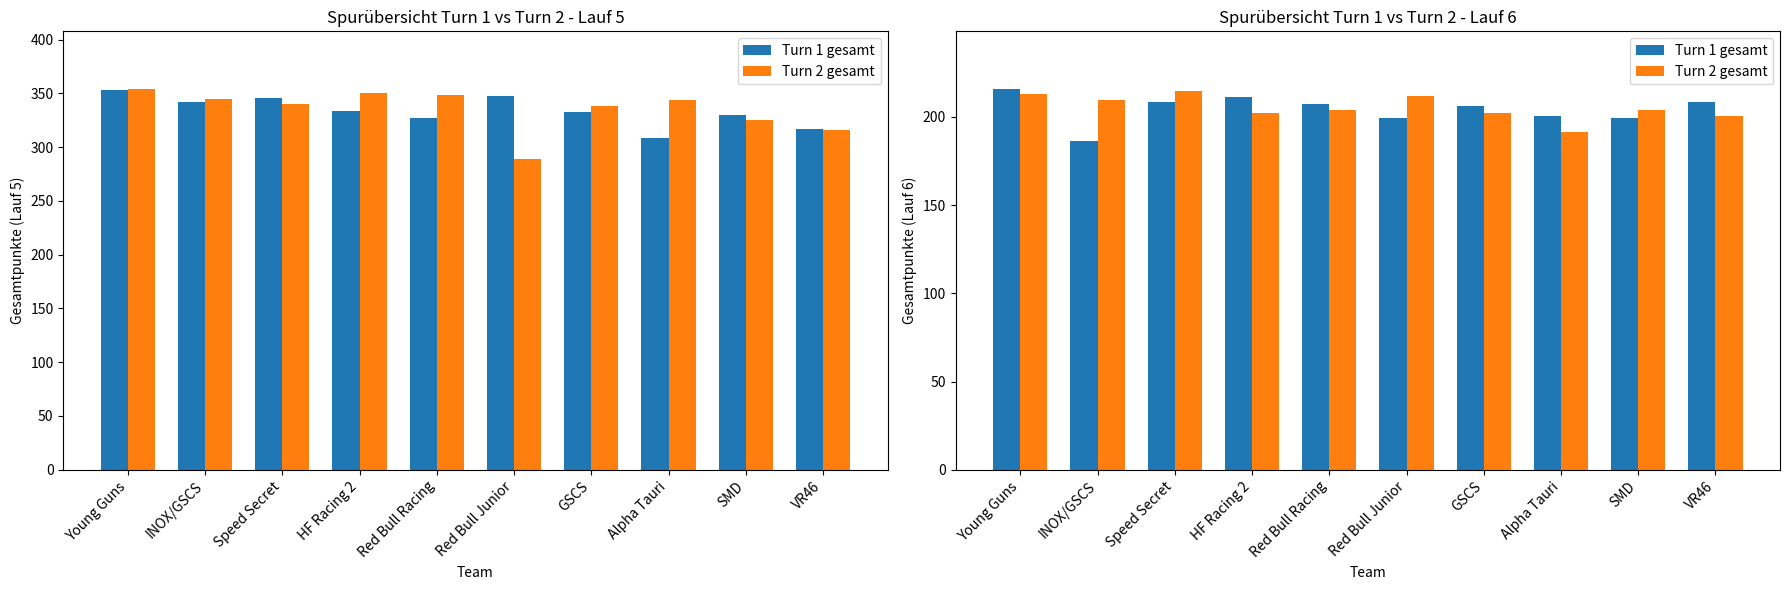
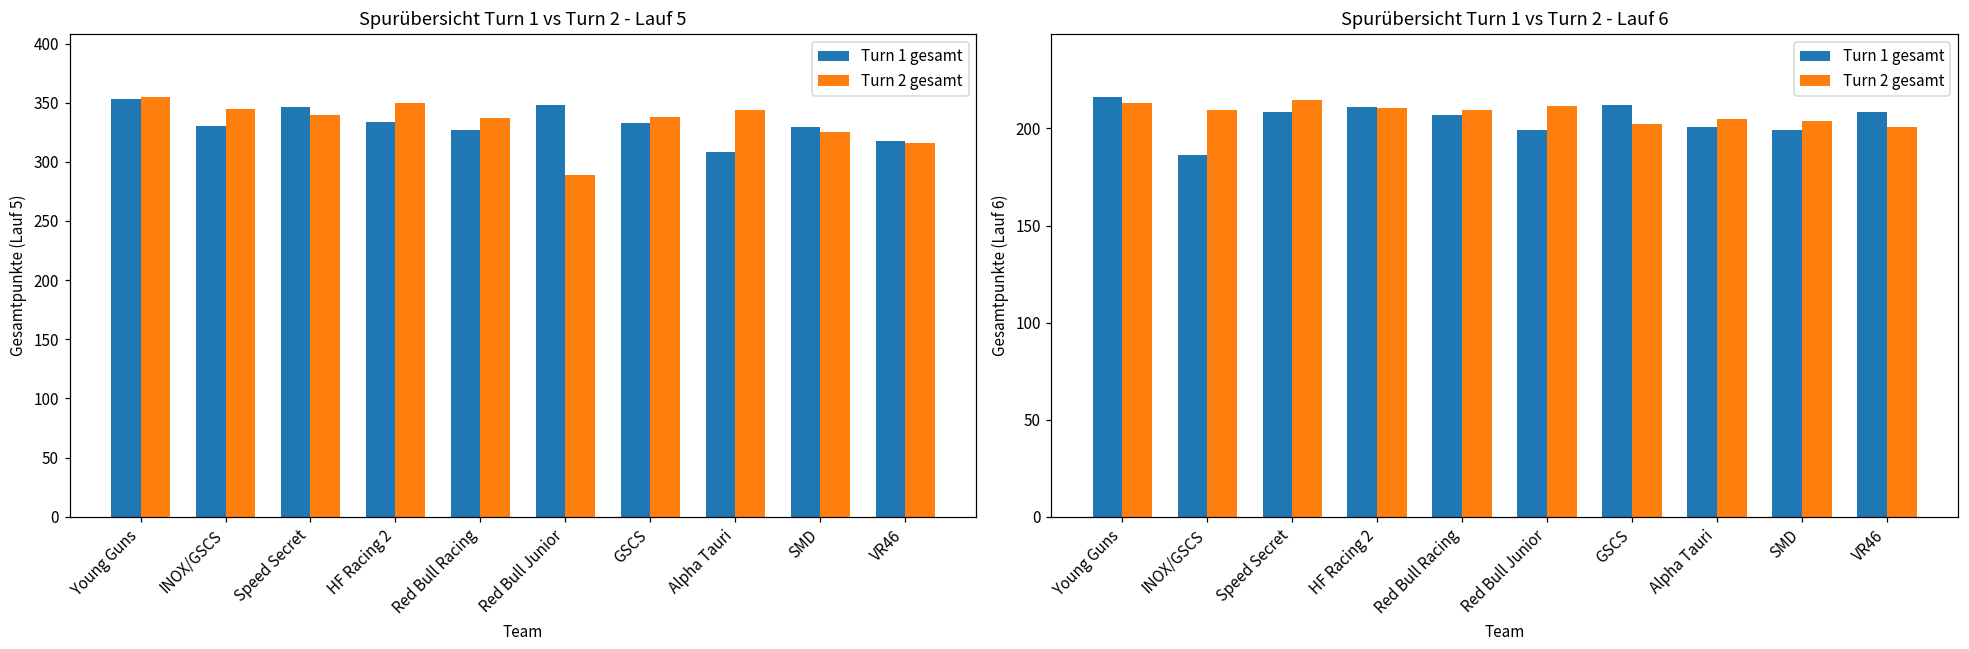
Spurübersicht Turn 1 vs Turn 2 - Lauf 5, Turn 1 gesamt, INOX/GSCS: 342 -> 331
Spurübersicht Turn 1 vs Turn 2 - Lauf 5, Turn 2 gesamt, Red Bull Racing: 349 -> 337
Spurübersicht Turn 1 vs Turn 2 - Lauf 6, Turn 2 gesamt, HF Racing 2: 202 -> 211
Spurübersicht Turn 1 vs Turn 2 - Lauf 6, Turn 2 gesamt, Red Bull Racing: 204 -> 210
Spurübersicht Turn 1 vs Turn 2 - Lauf 6, Turn 1 gesamt, GSCS: 206 -> 212
Spurübersicht Turn 1 vs Turn 2 - Lauf 6, Turn 2 gesamt, Alpha Tauri: 191 -> 205
